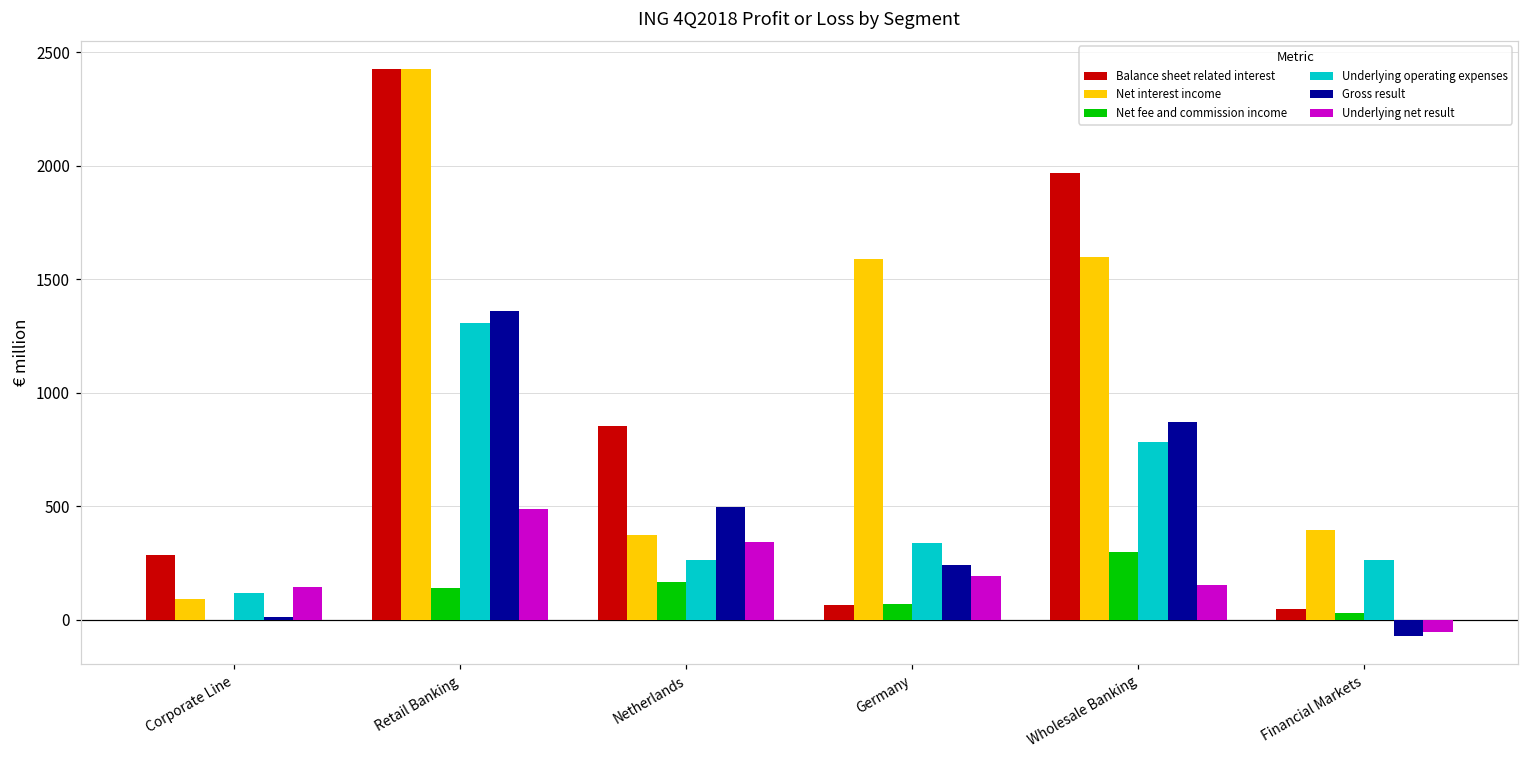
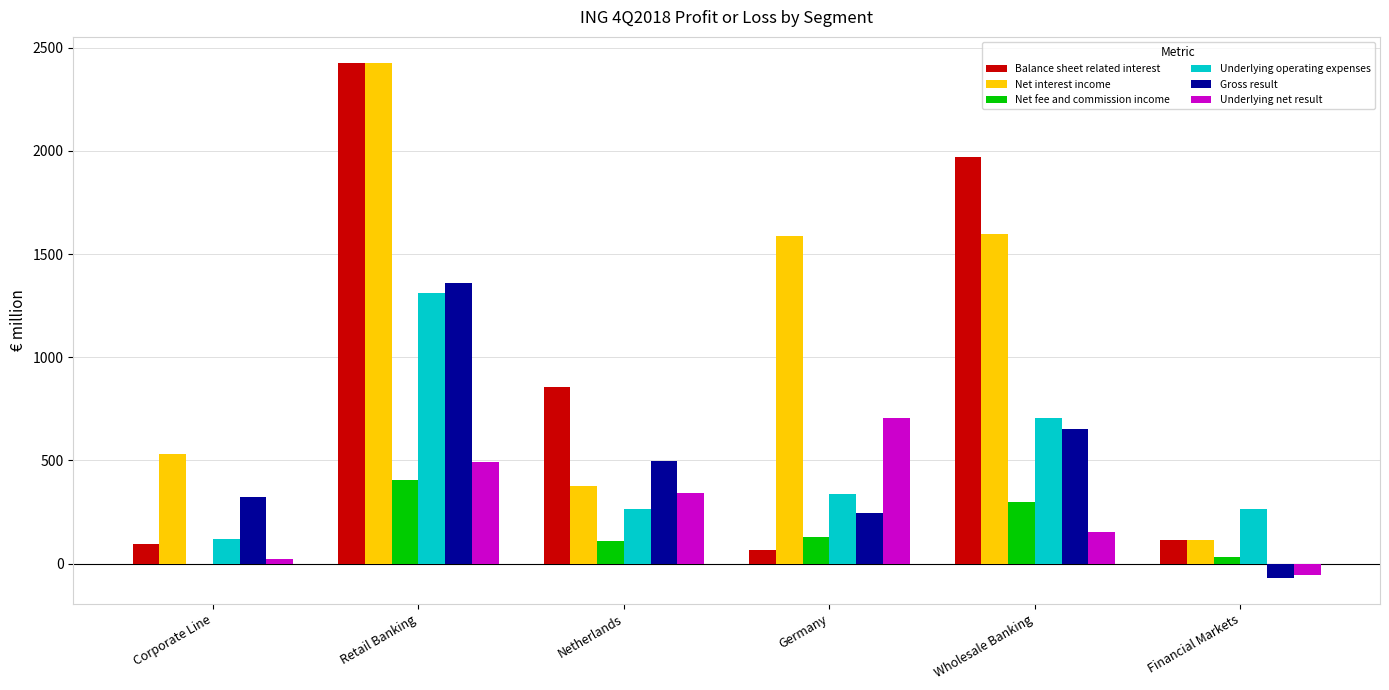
Balance sheet related interest, Corporate Line: 280 -> 90
Net interest income, Corporate Line: 90 -> 530
Gross result, Corporate Line: 10 -> 320
Underlying net result, Corporate Line: 150 -> 20
Net fee and commission income, Retail Banking: 140 -> 410
Net fee and commission income, Netherlands: 170 -> 110
Net fee and commission income, Germany: 70 -> 130
Underlying net result, Germany: 190 -> 710
Underlying operating expenses, Wholesale Banking: 790 -> 710
Gross result, Wholesale Banking: 870 -> 650
Balance sheet related interest, Financial Markets: 50 -> 110
Net interest income, Financial Markets: 400 -> 110
